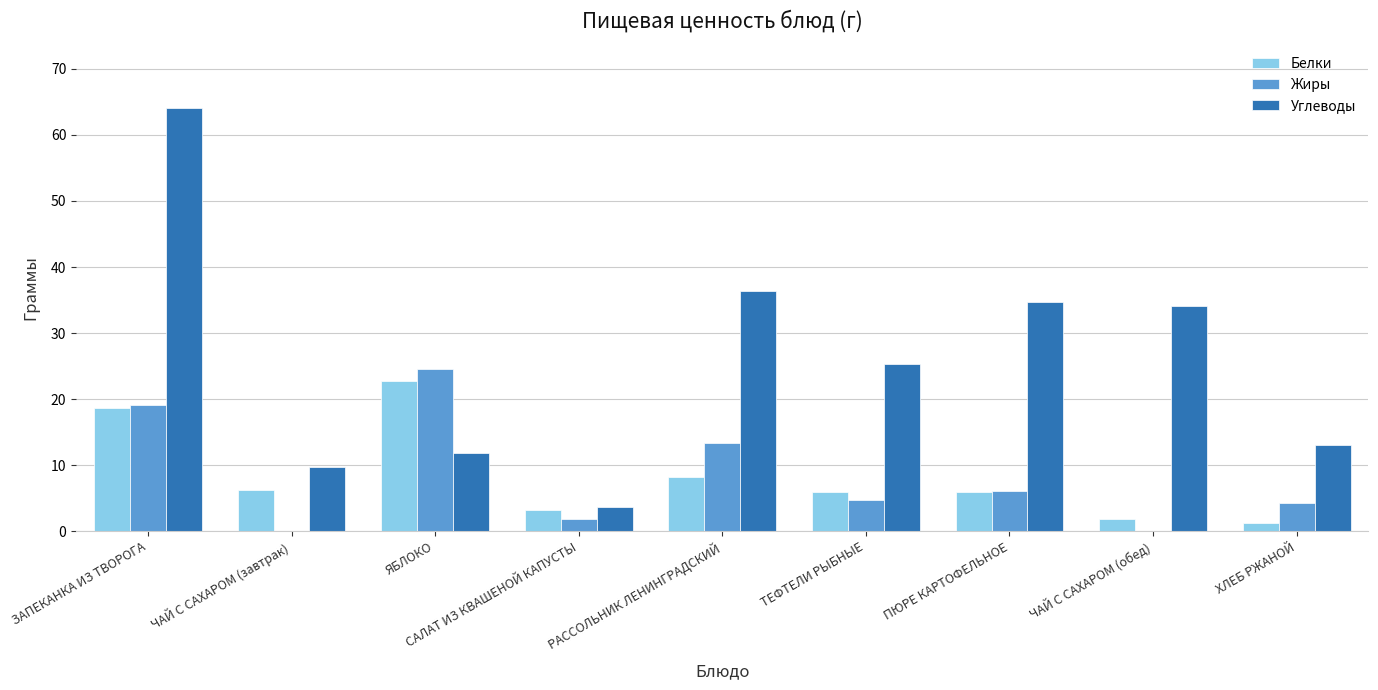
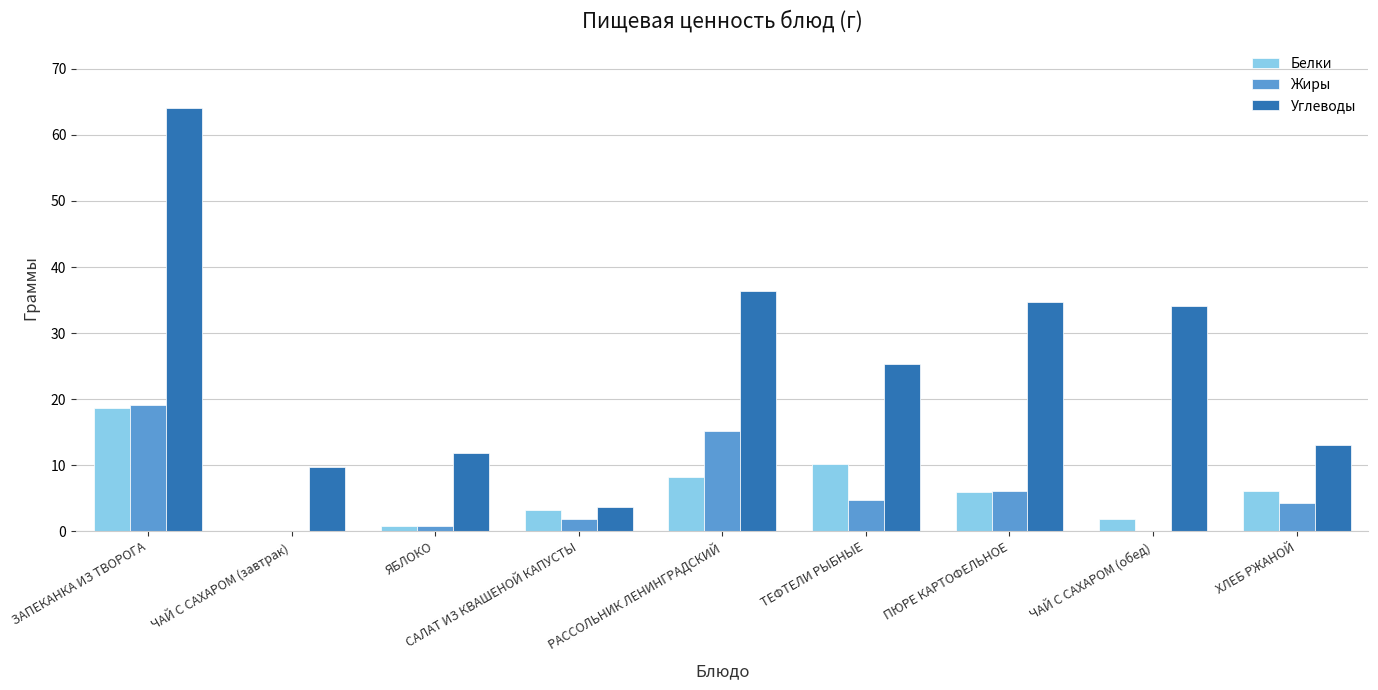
Белки, ЧАЙ С САХАРОМ (завтрак): 6 -> 0
Белки, ЯБЛОКО: 23 -> 1
Жиры, ЯБЛОКО: 25 -> 1
Жиры, РАССОЛЬНИК ЛЕНИНГРАДСКИЙ: 13 -> 15
Белки, ТЕФТЕЛИ РЫБНЫЕ: 6 -> 10
Белки, ХЛЕБ РЖАНОЙ: 1 -> 6
